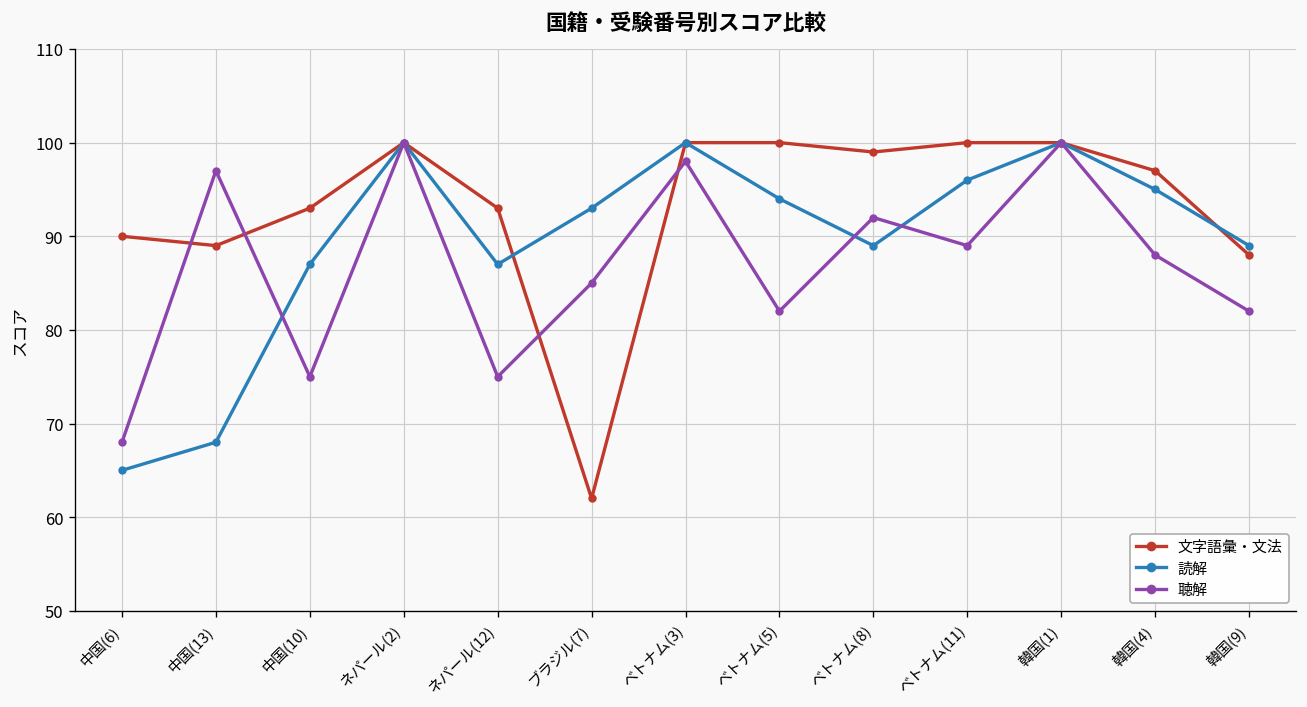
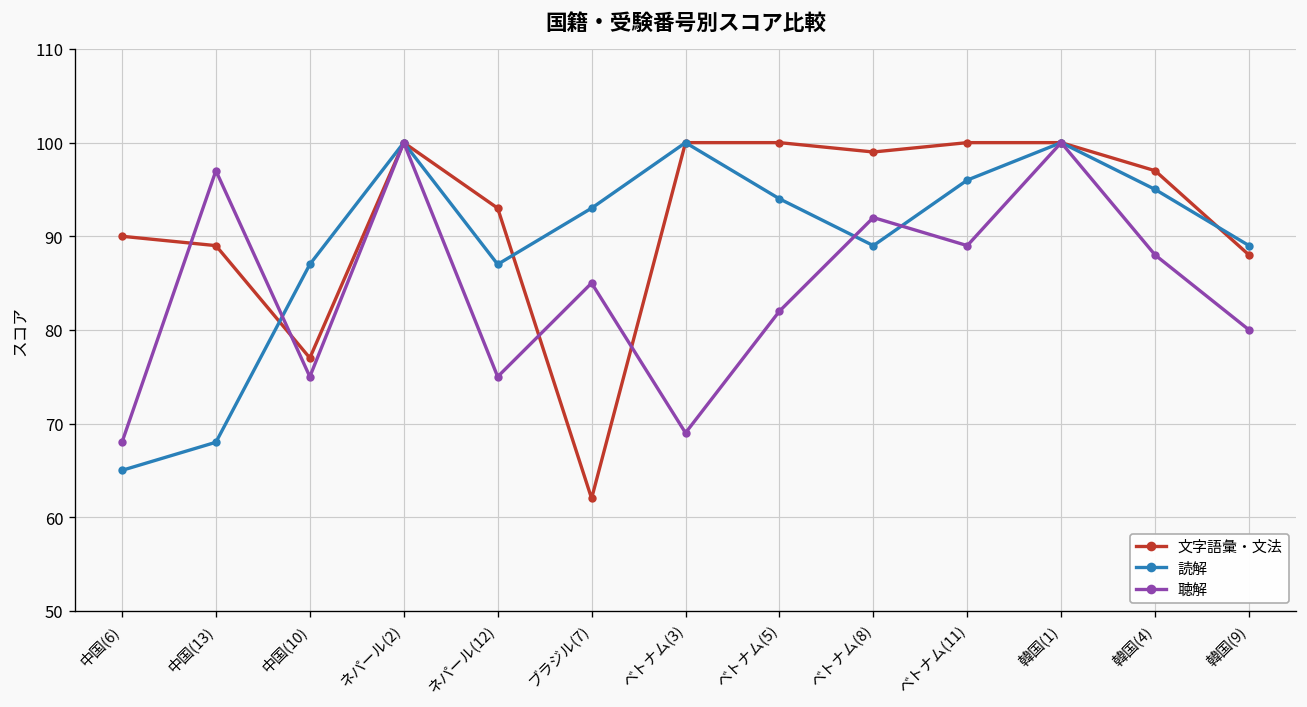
文字語彙・文法, 中国(10): 93 -> 77
聴解, ベトナム(3): 98 -> 69
聴解, 韓国(9): 82 -> 80
